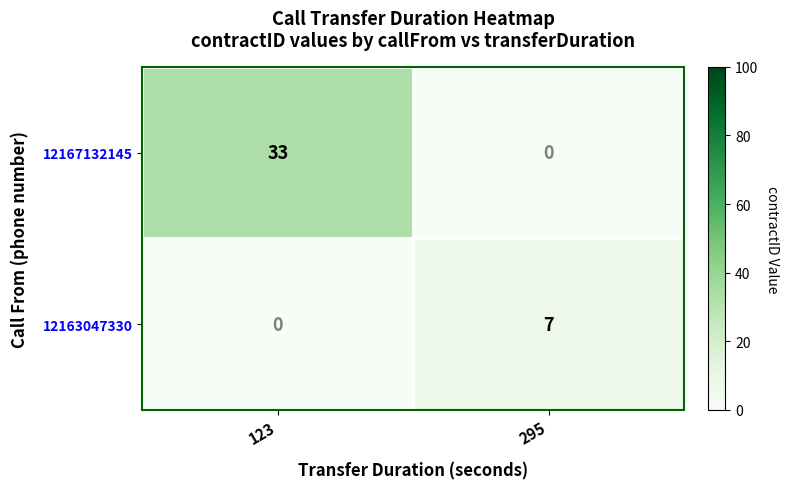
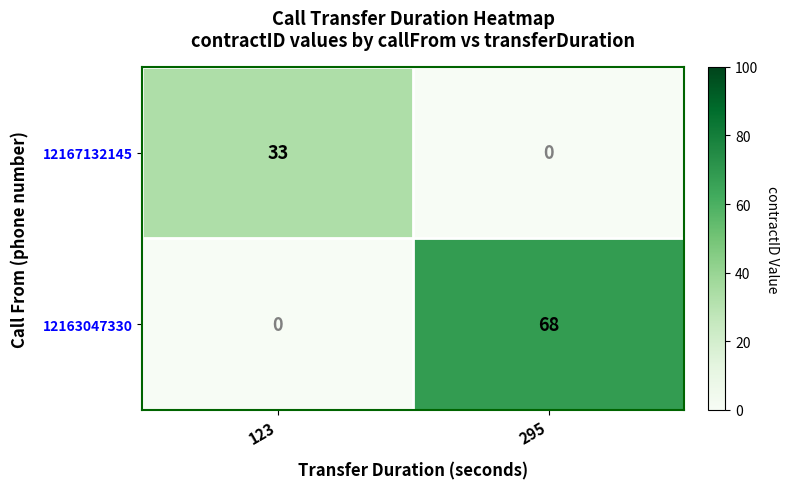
12163047330, 295: 7 -> 68
